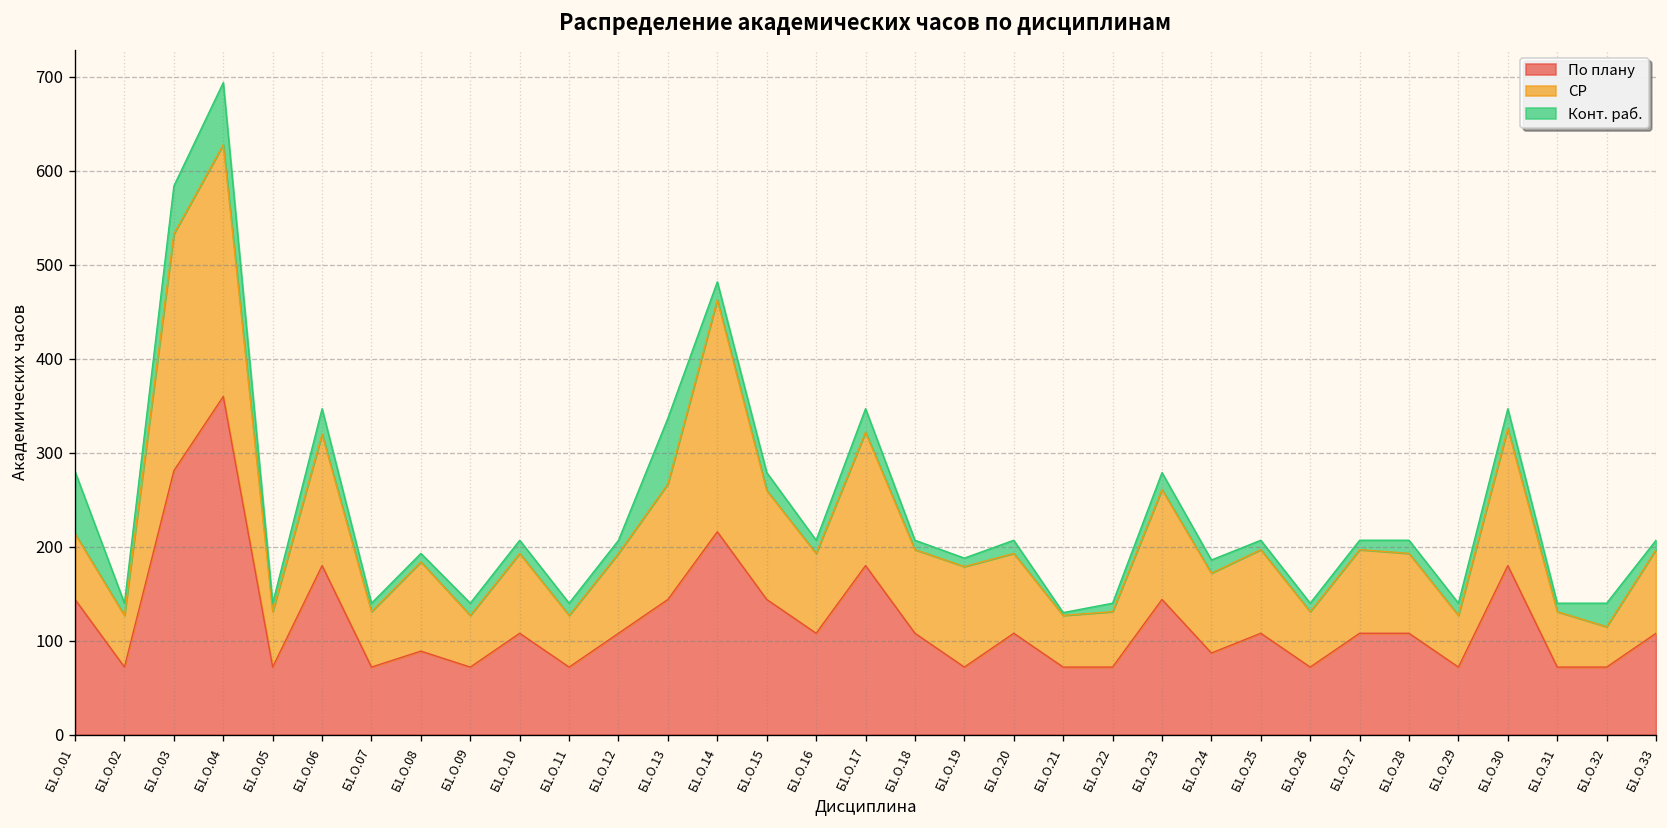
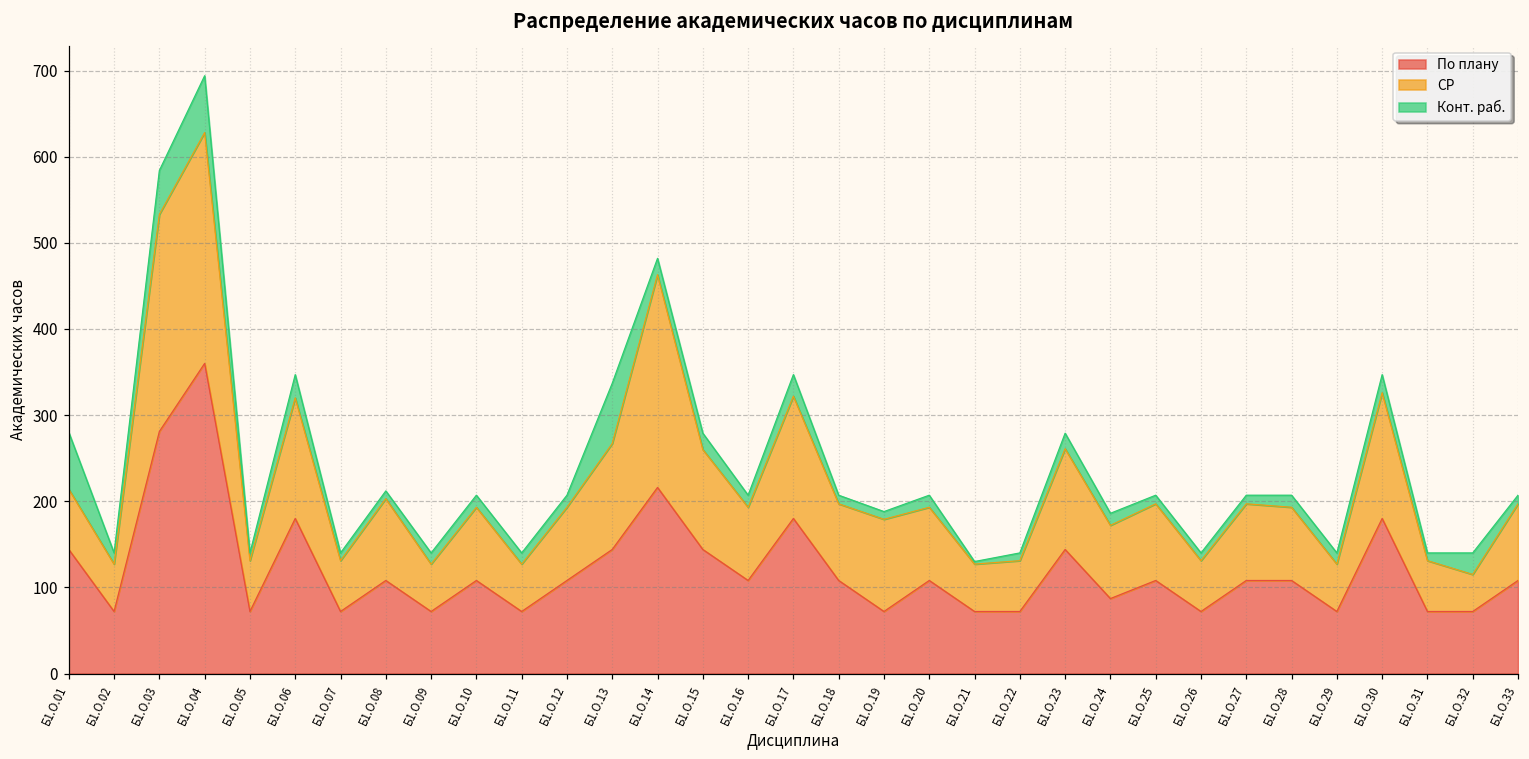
По плану, Б1.О.08: 90 -> 110
